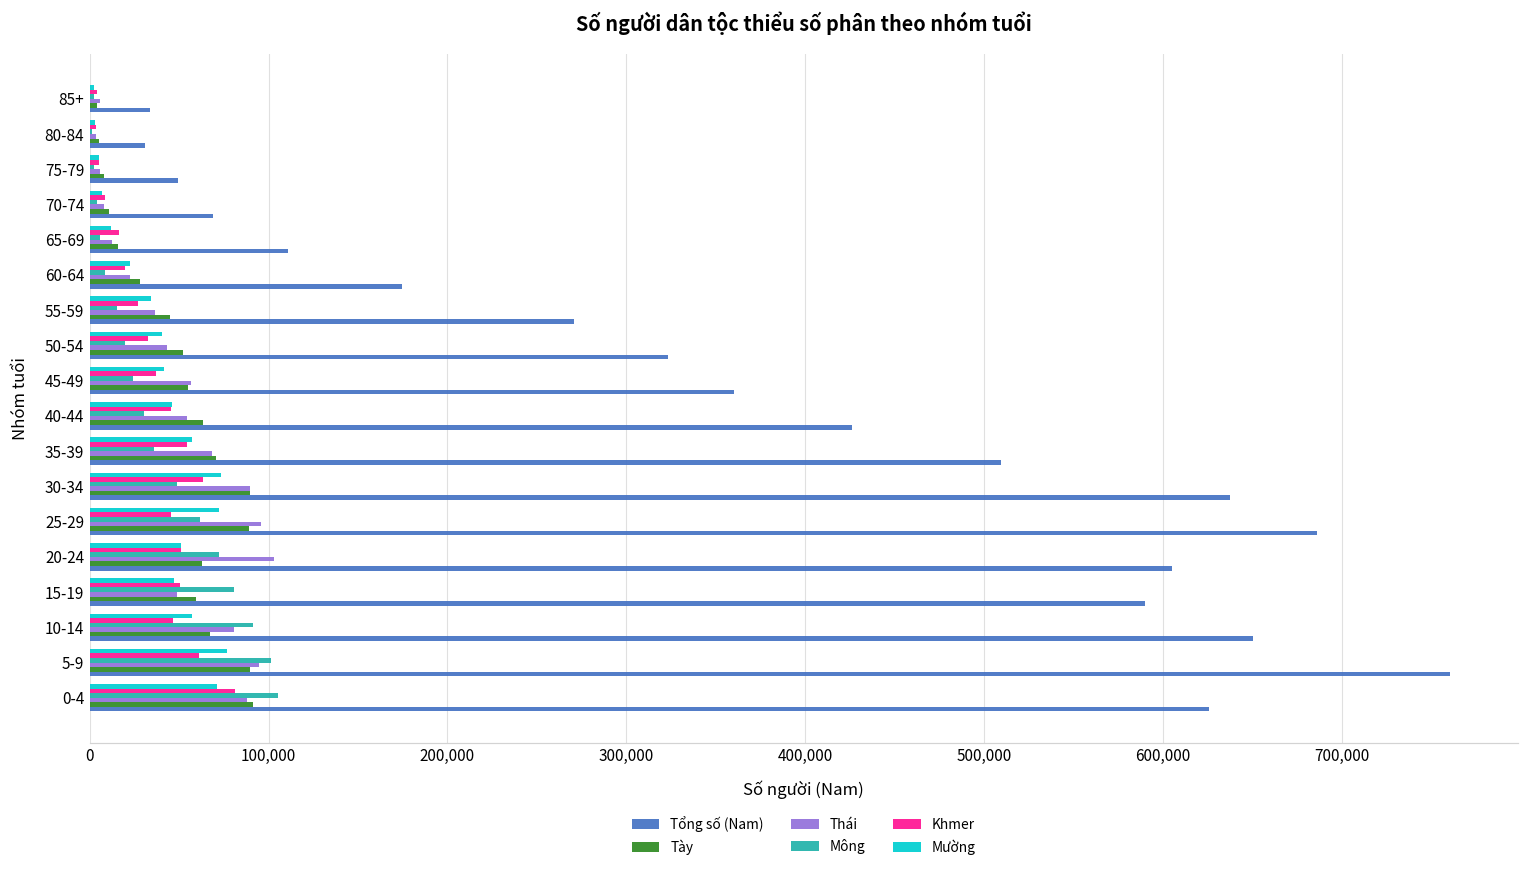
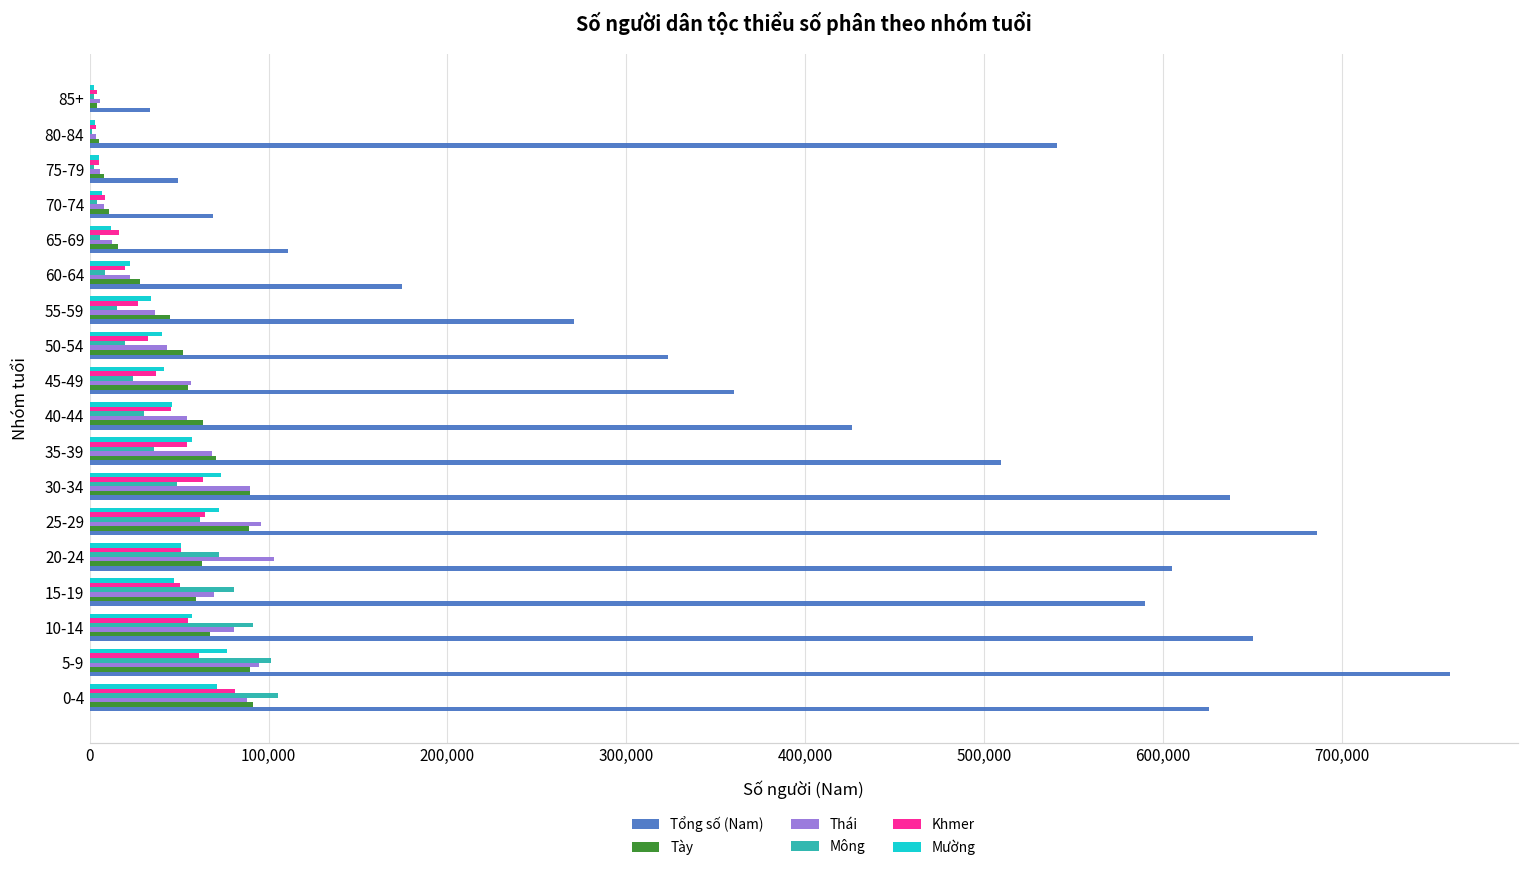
Tổng số (Nam), 80-84: 31,000 -> 541,000
Khmer, 25-29: 45,000 -> 64,000
Thái, 15-19: 49,000 -> 69,000
Khmer, 10-14: 47,000 -> 55,000
